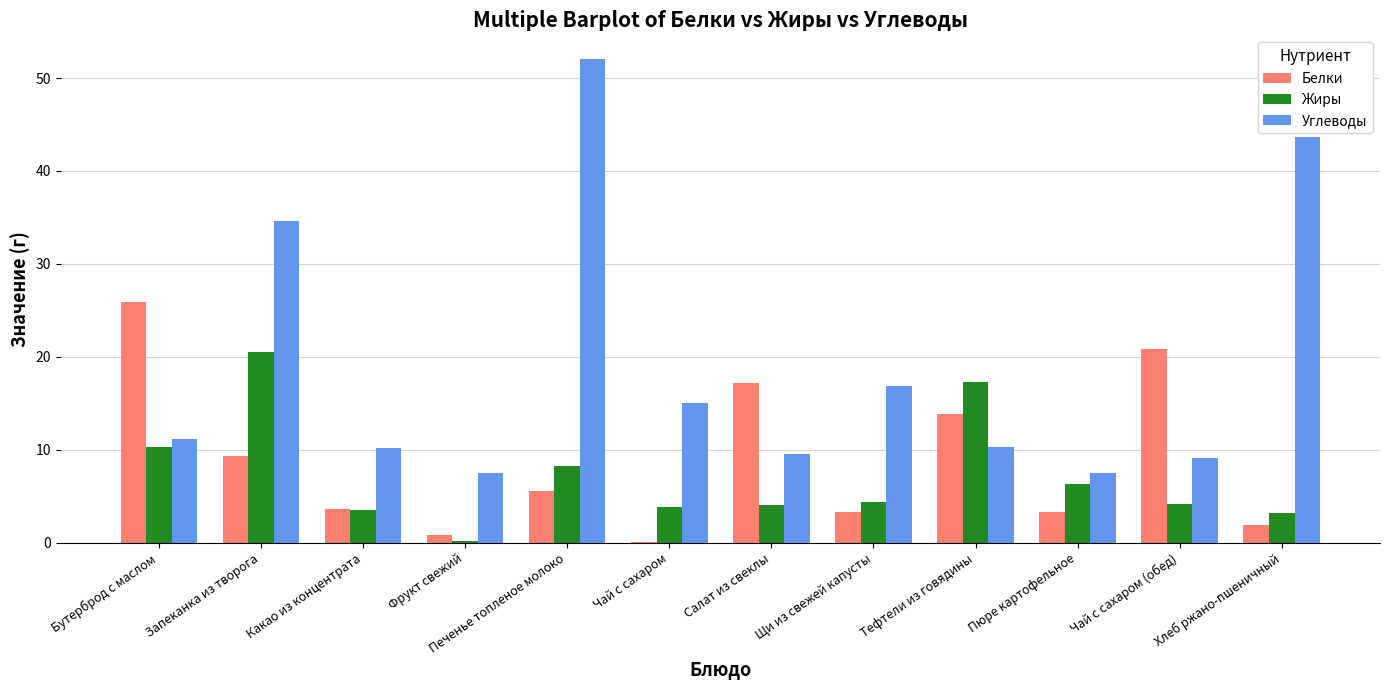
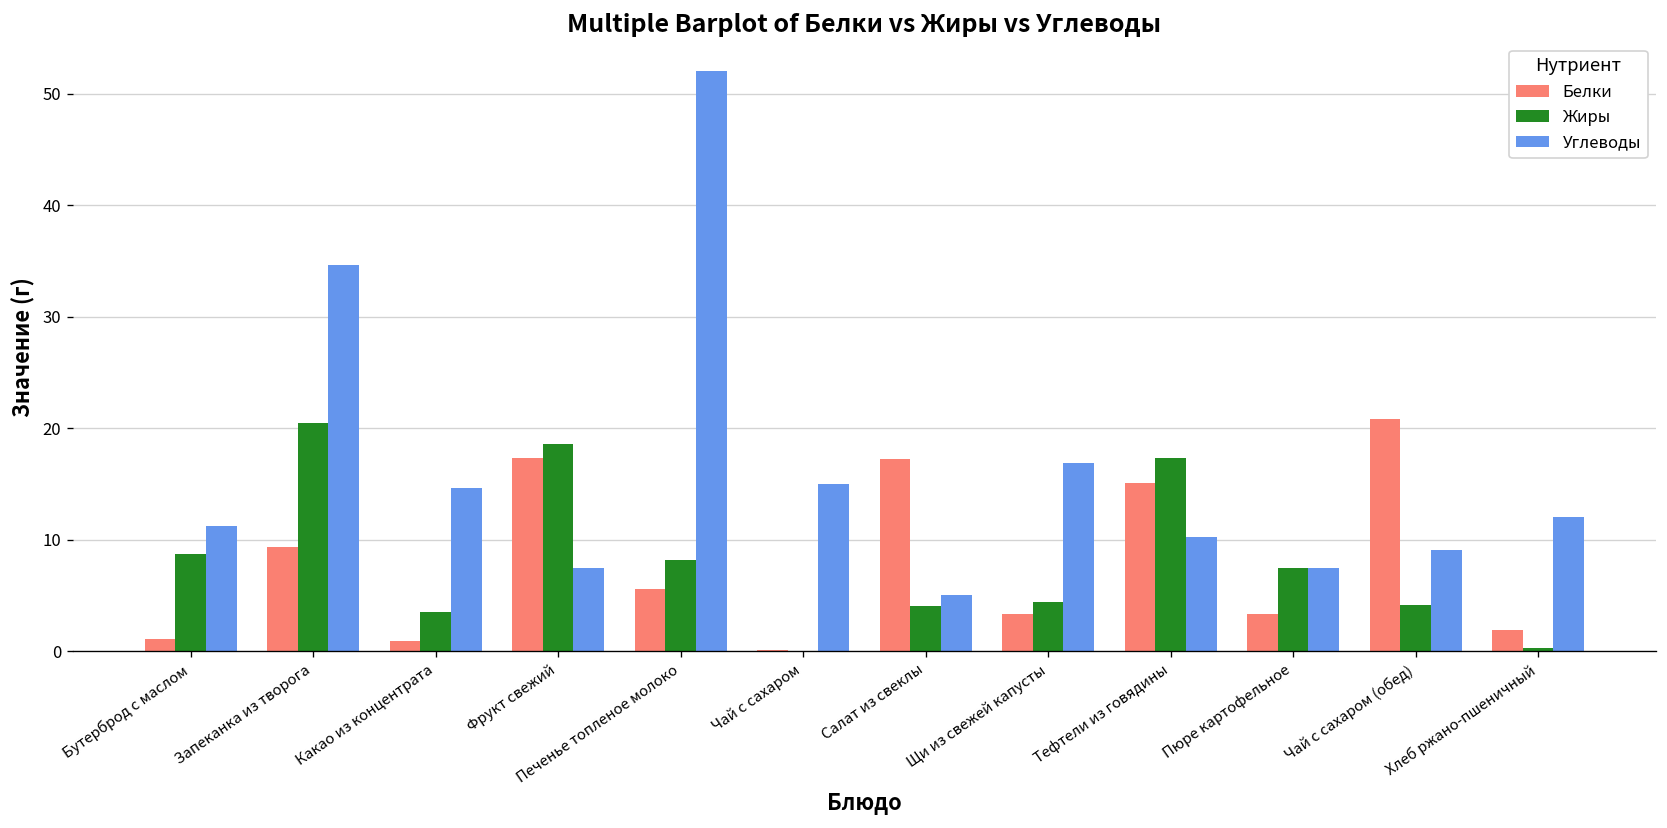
Белки, Бутерброд с маслом: 26 -> 1
Жиры, Бутерброд с маслом: 10 -> 9
Белки, Какао из концентрата: 4 -> 1
Углеводы, Какао из концентрата: 10 -> 15
Белки, Фрукт свежий: 1 -> 17
Жиры, Фрукт свежий: 0 -> 19
Жиры, Чай с сахаром: 4 -> 0
Углеводы, Салат из свеклы: 9 -> 5
Белки, Тефтели из говядины: 14 -> 15
Жиры, Пюре картофельное: 6 -> 7
Жиры, Хлеб ржано-пшеничный: 3 -> 0
Углеводы, Хлеб ржано-пшеничный: 44 -> 12
